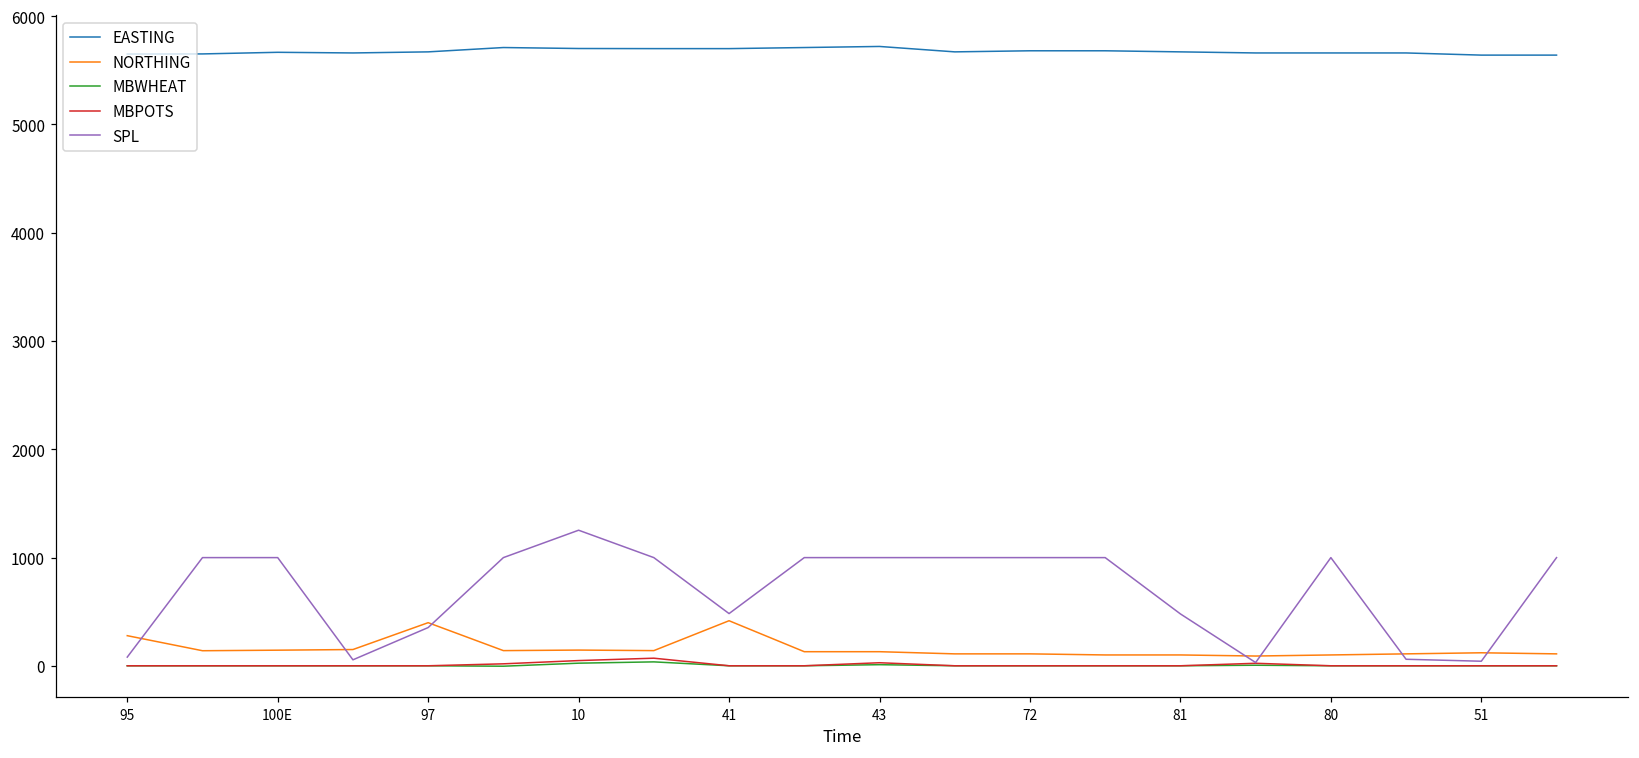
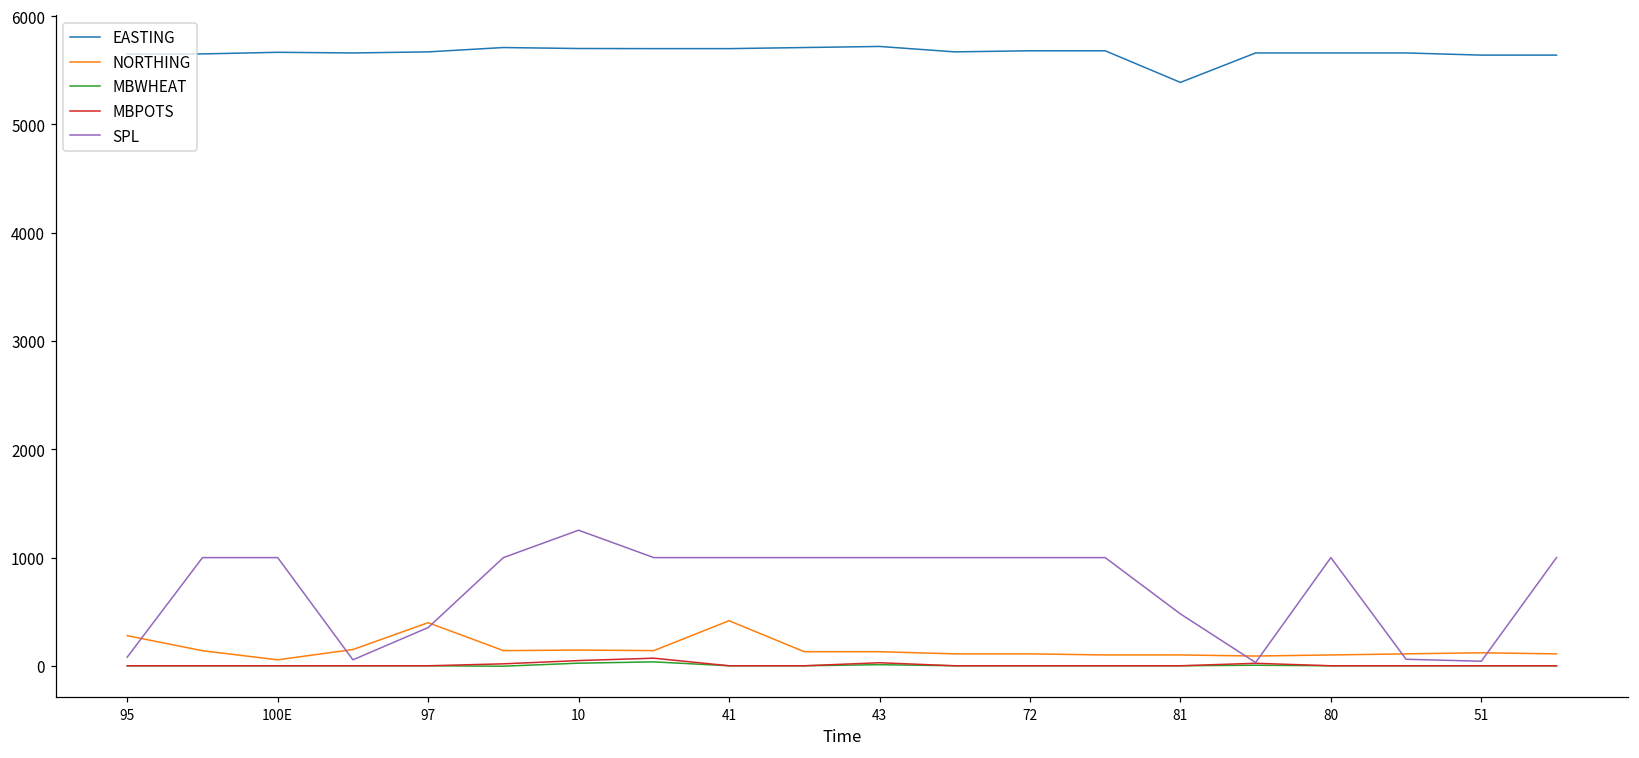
NORTHING, 100E: 140 -> 60
SPL, 41: 500 -> 1000
EASTING, 81: 5700 -> 5400
